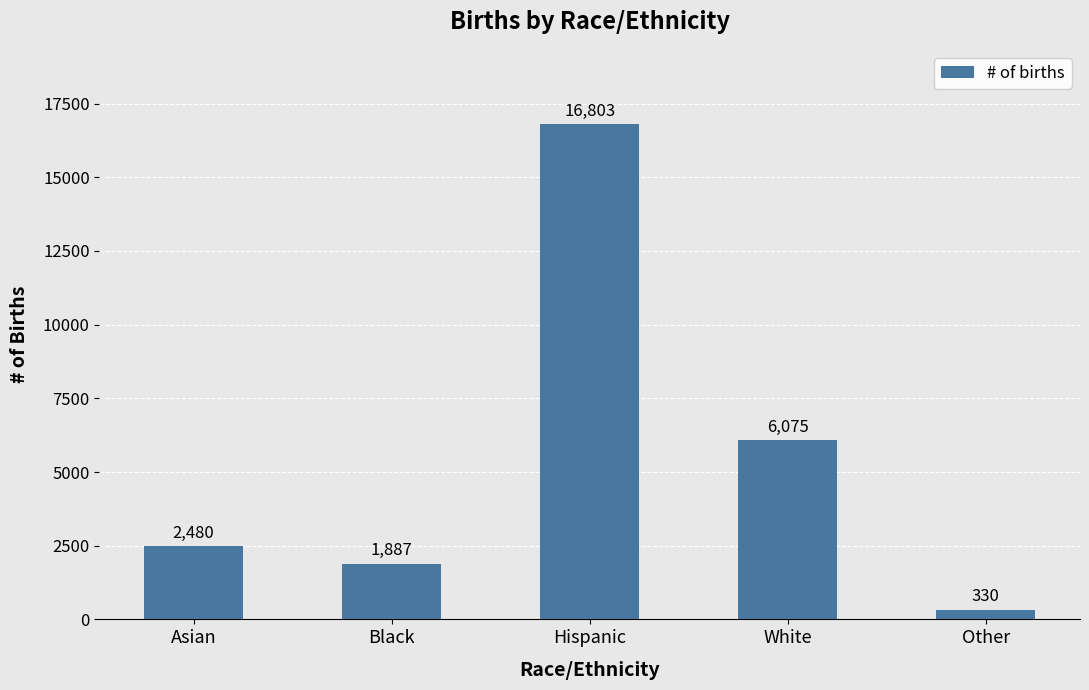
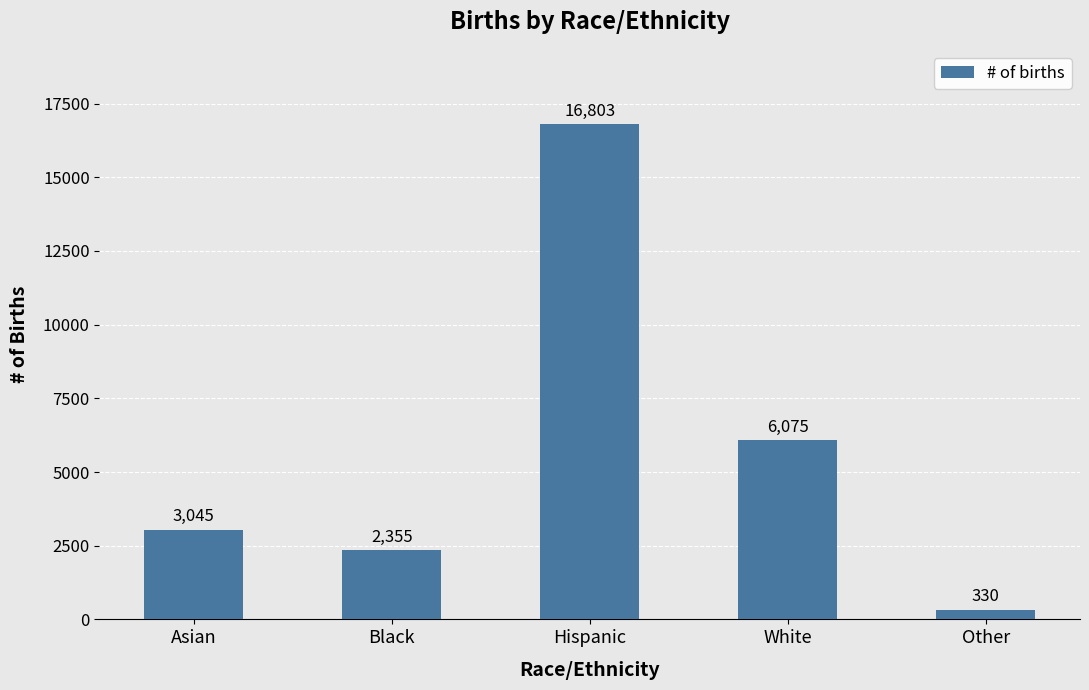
Asian: 2,480 -> 3,045
Black: 1,887 -> 2,355
